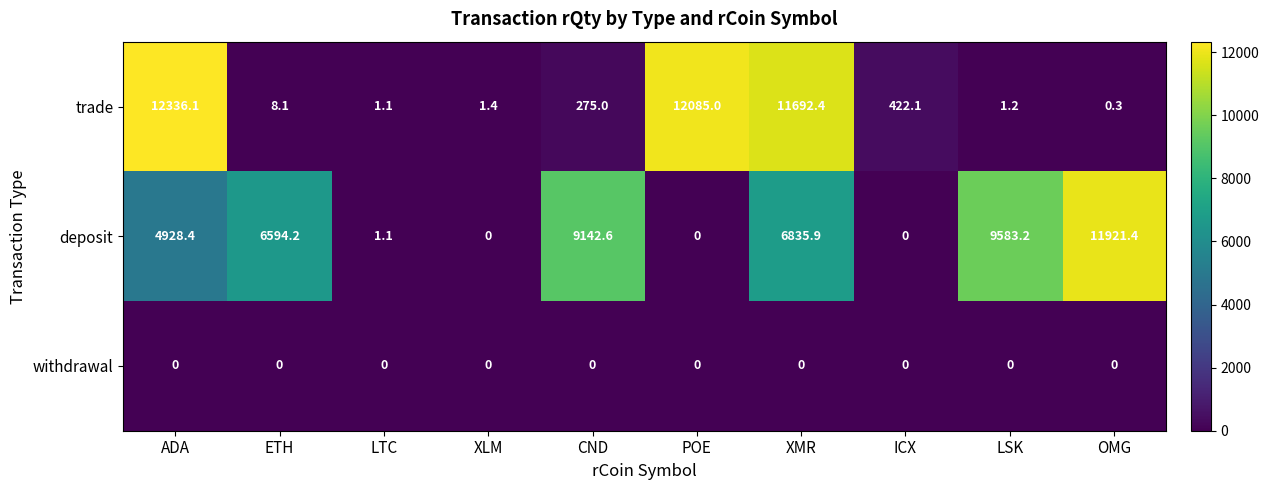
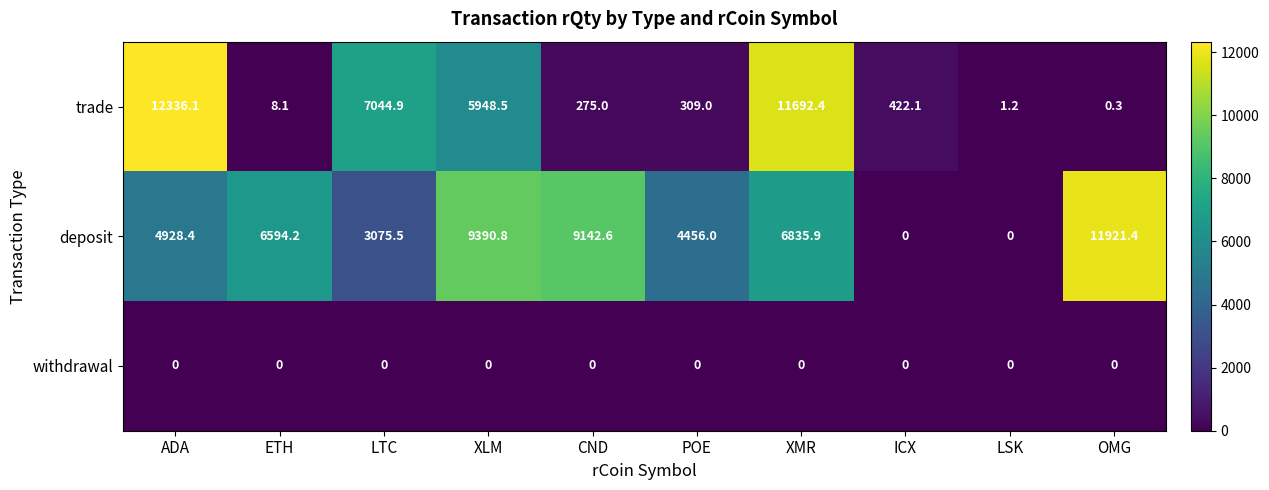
trade, LTC: 1.1 -> 7044.9
trade, XLM: 1.4 -> 5948.5
trade, POE: 12085.0 -> 309.0
deposit, LTC: 1.1 -> 3075.5
deposit, XLM: 0 -> 9390.8
deposit, POE: 0 -> 4456.0
deposit, LSK: 9583.2 -> 0
